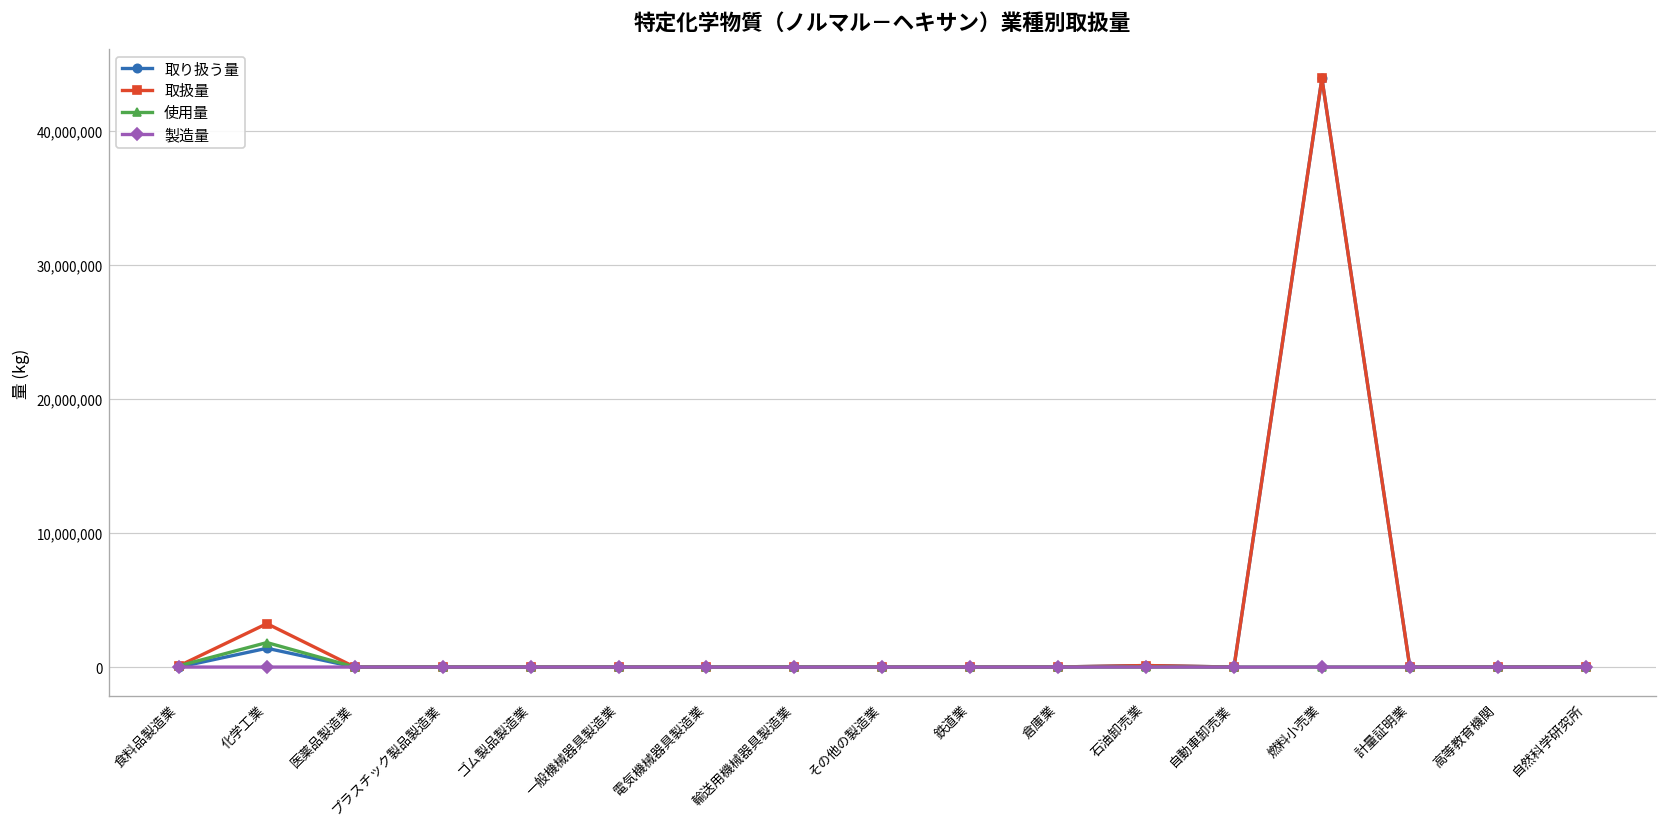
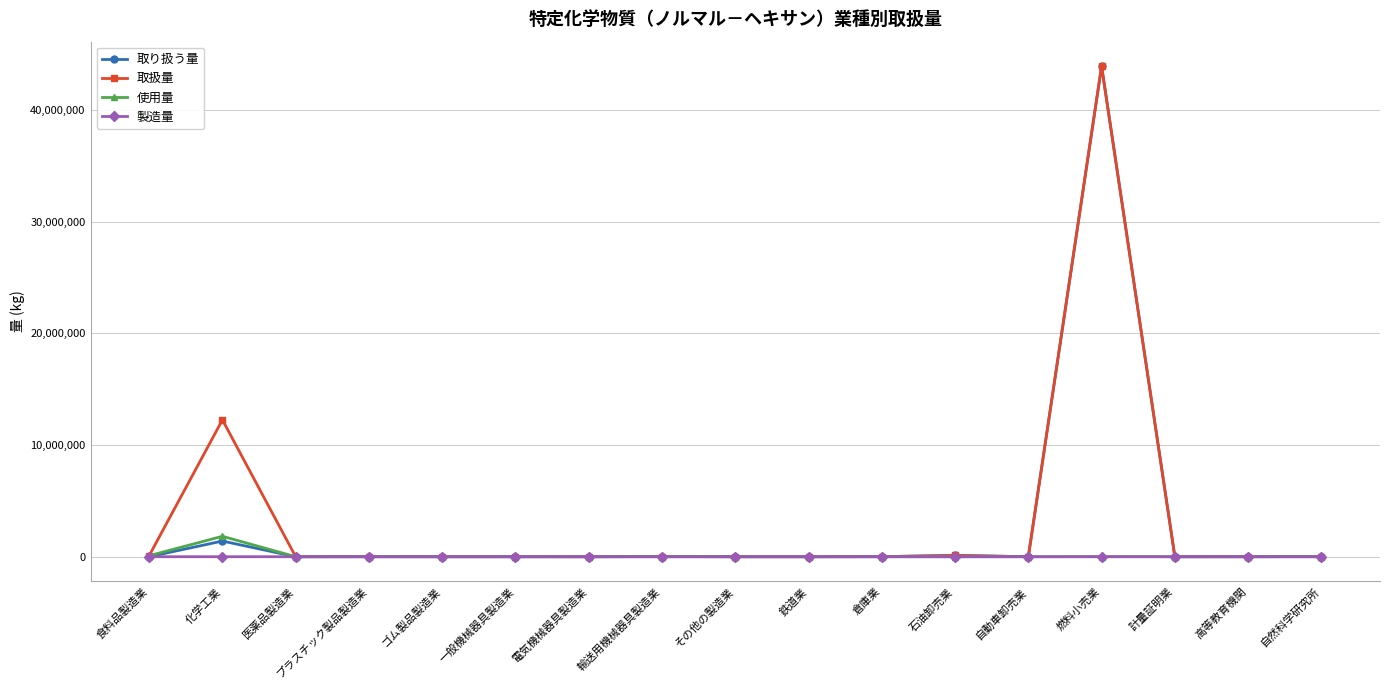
取扱量, 化学工業: 3,200,000 -> 12,300,000
